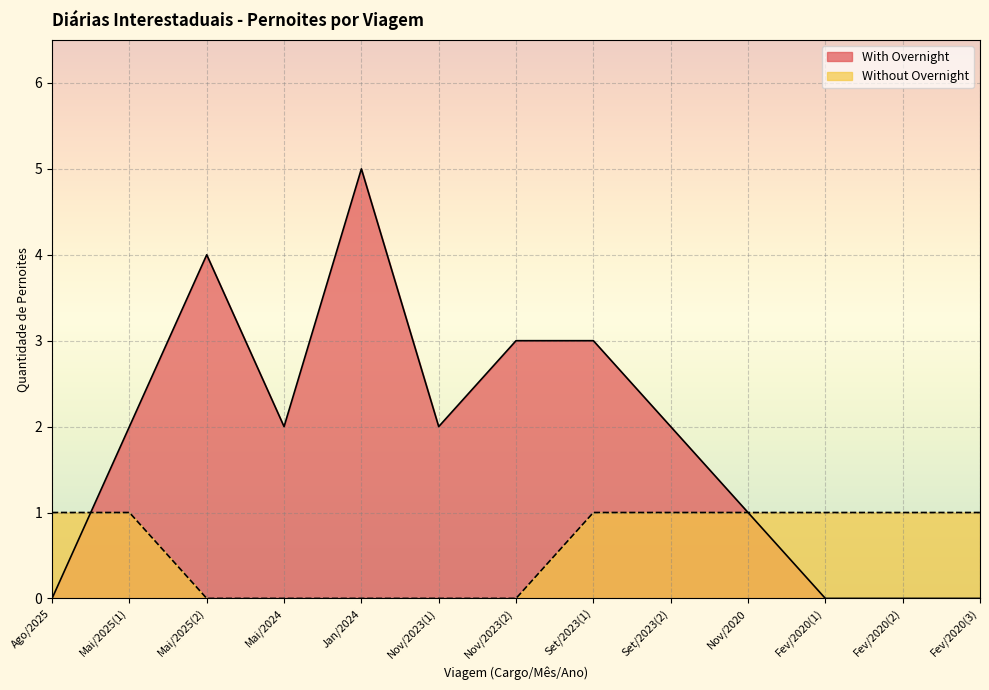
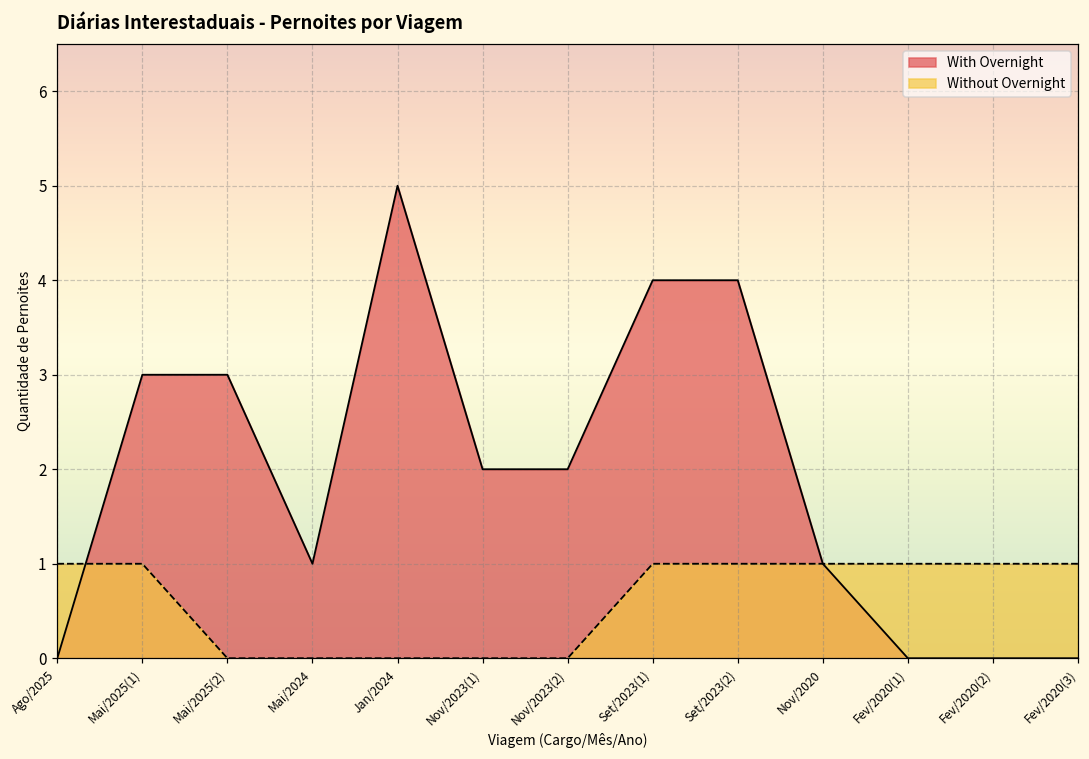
With Overnight, Mai/2025(1): 2 -> 3
With Overnight, Mai/2025(2): 4 -> 3
With Overnight, Mai/2024: 2 -> 1
With Overnight, Nov/2023(2): 3 -> 2
With Overnight, Set/2023(1): 3 -> 4
With Overnight, Set/2023(2): 2 -> 4
